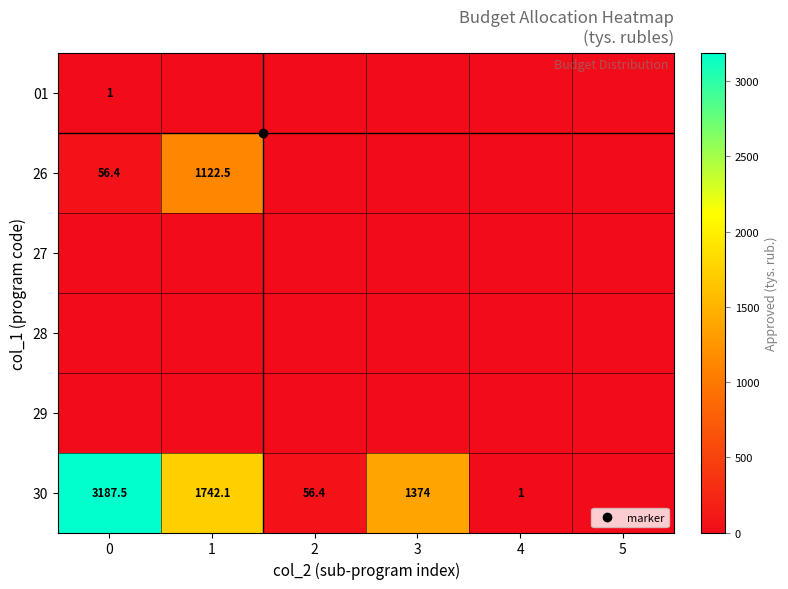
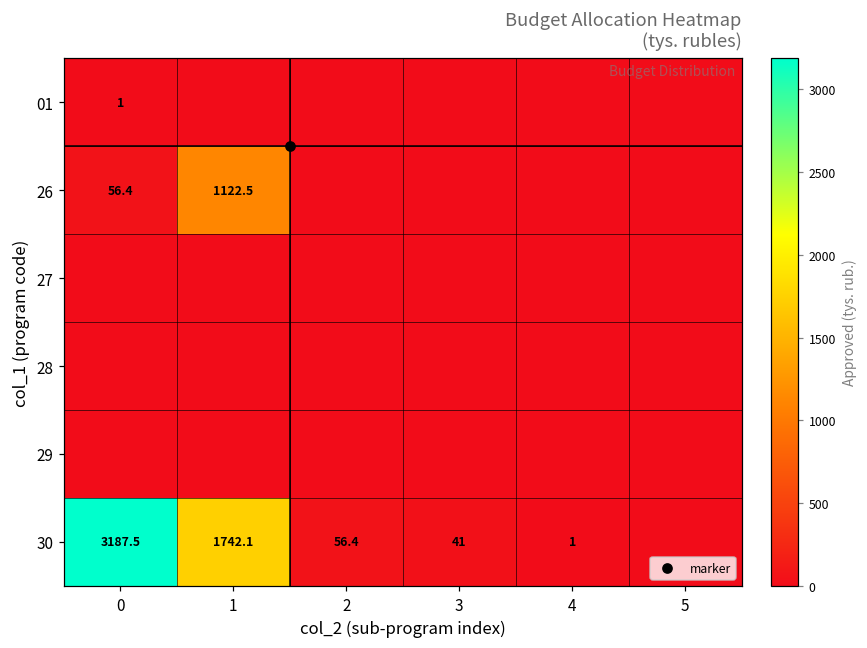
30, 3: 1374 -> 41
